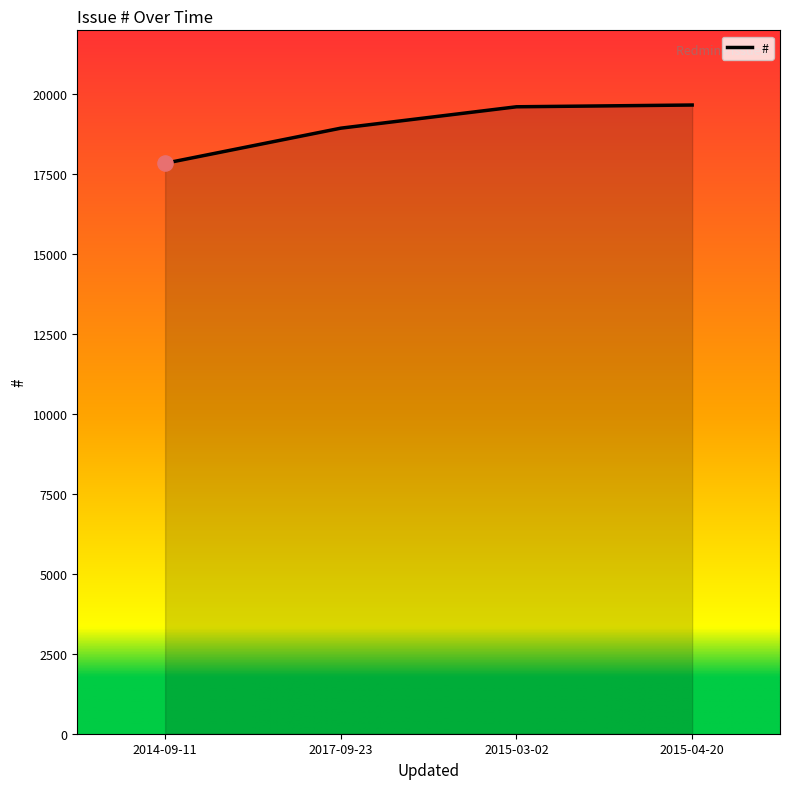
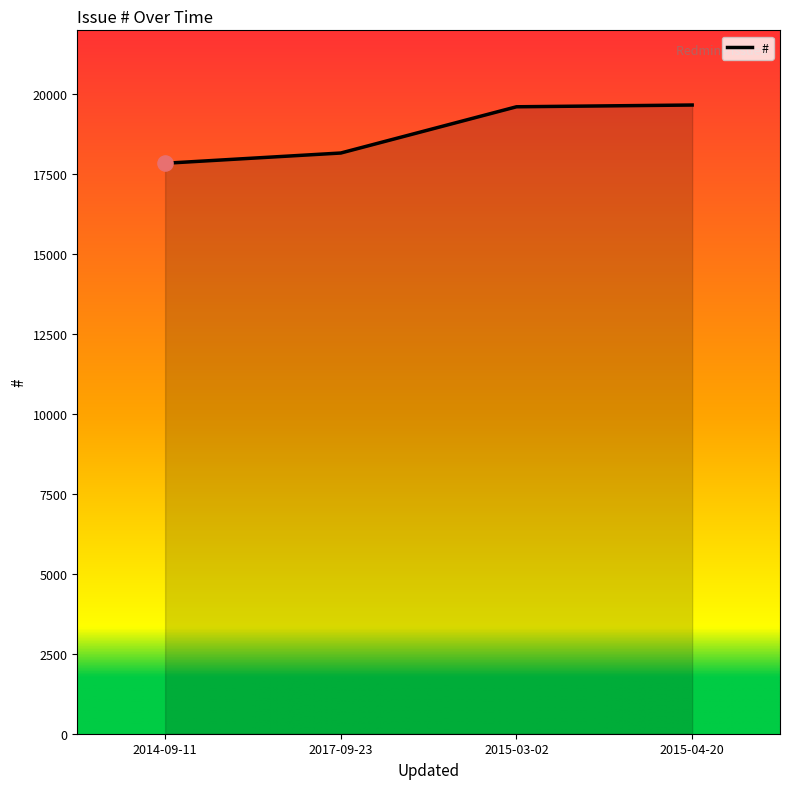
#, 2017-09-23: 18900 -> 18200
